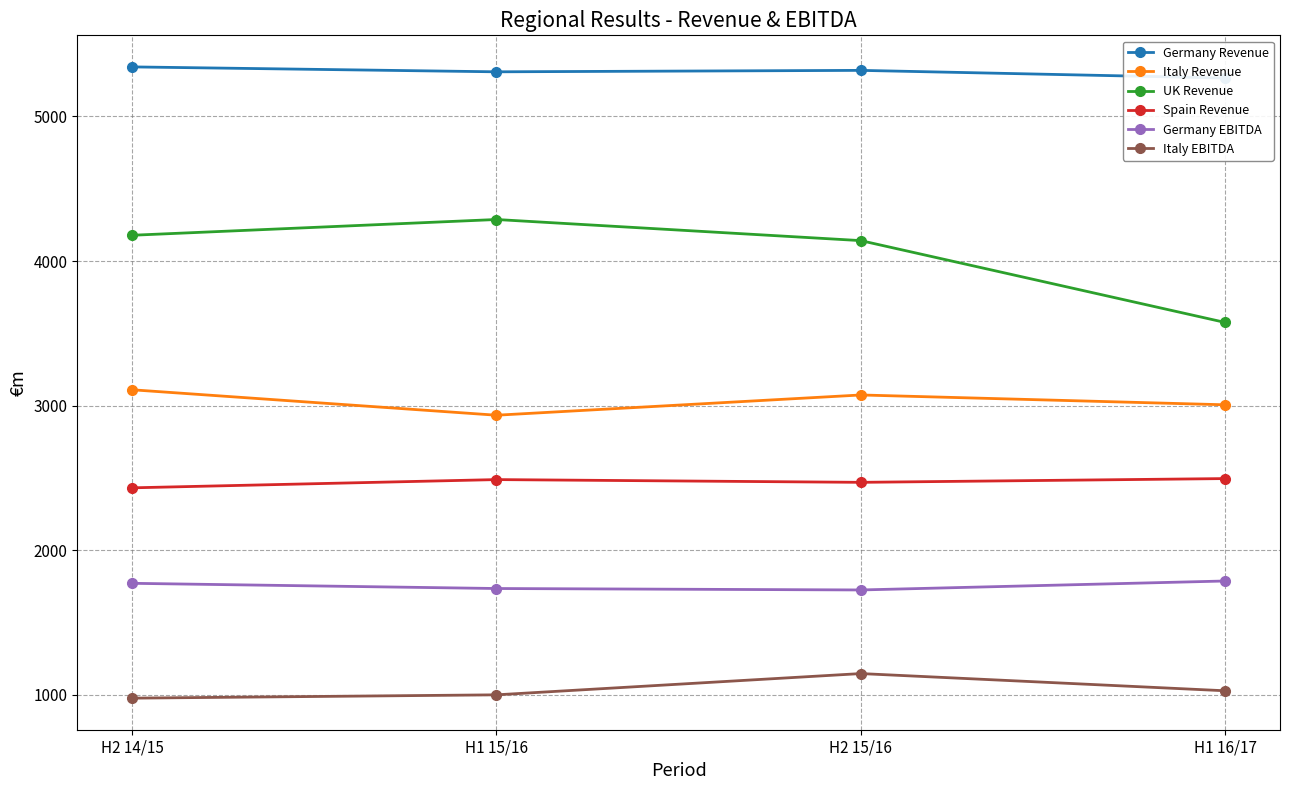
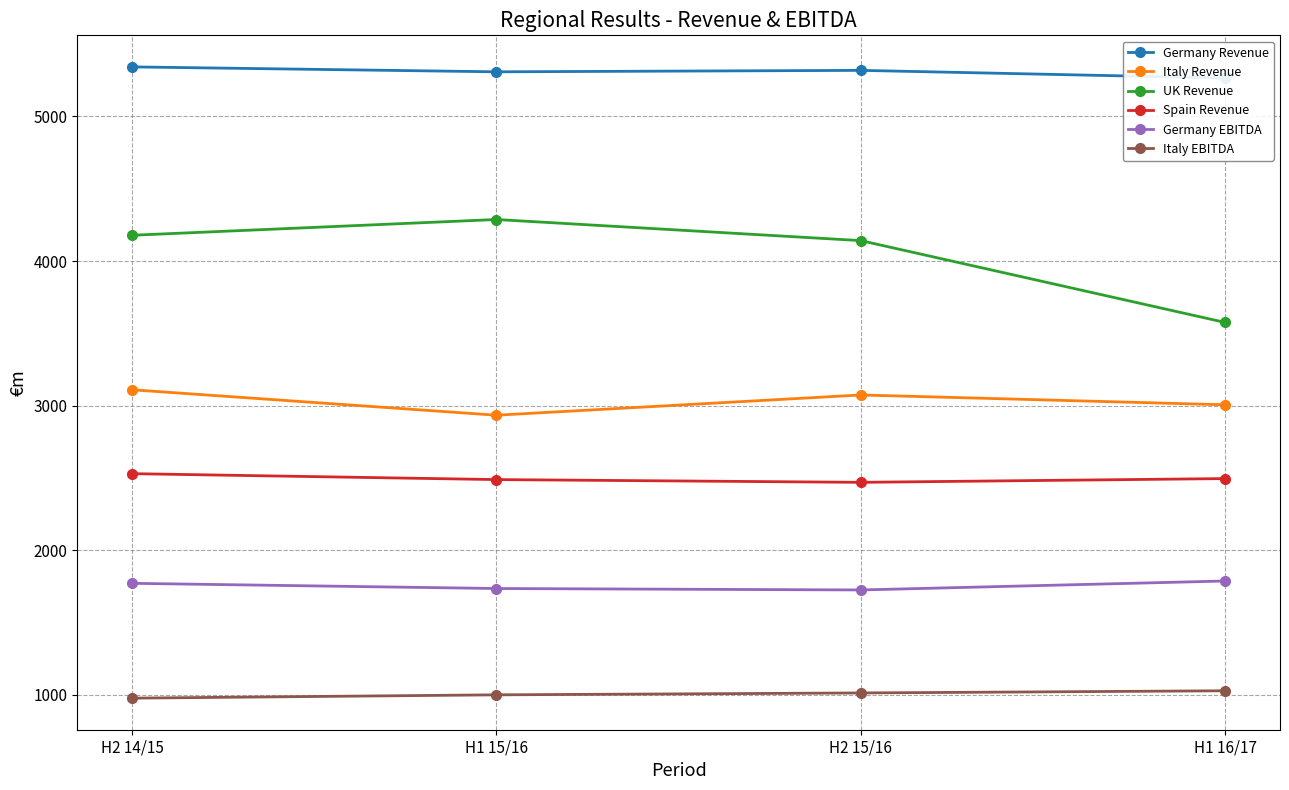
Spain Revenue, H2 14/15: 2430 -> 2530
Italy EBITDA, H2 15/16: 1150 -> 1010
